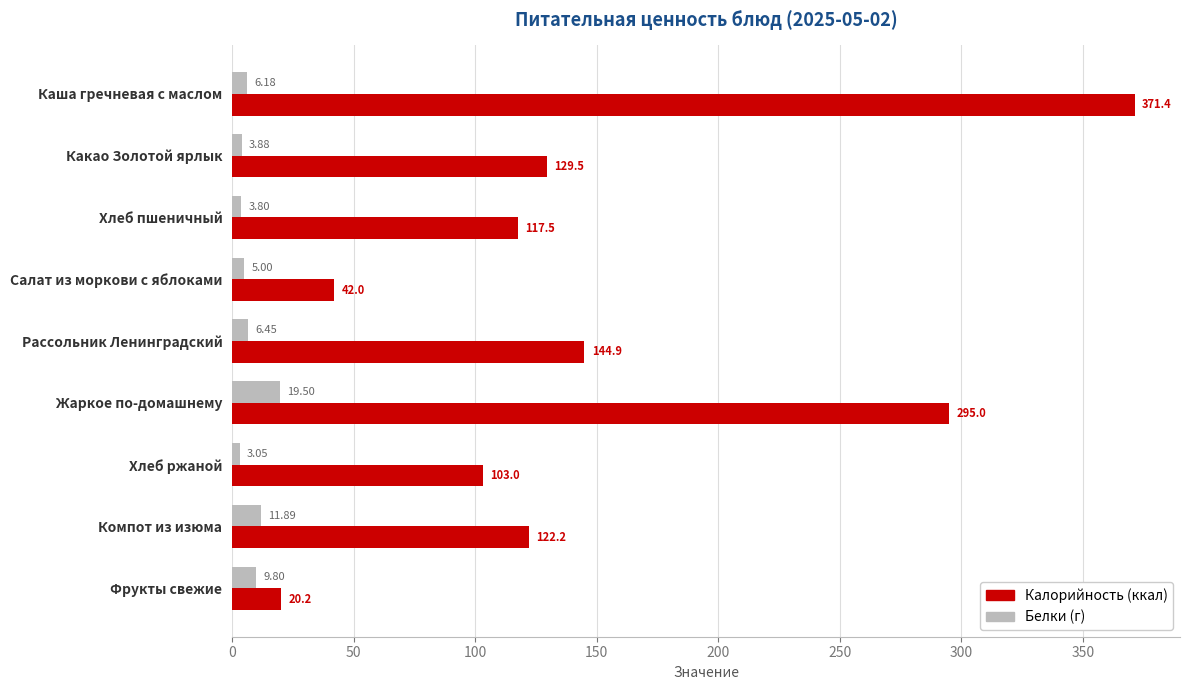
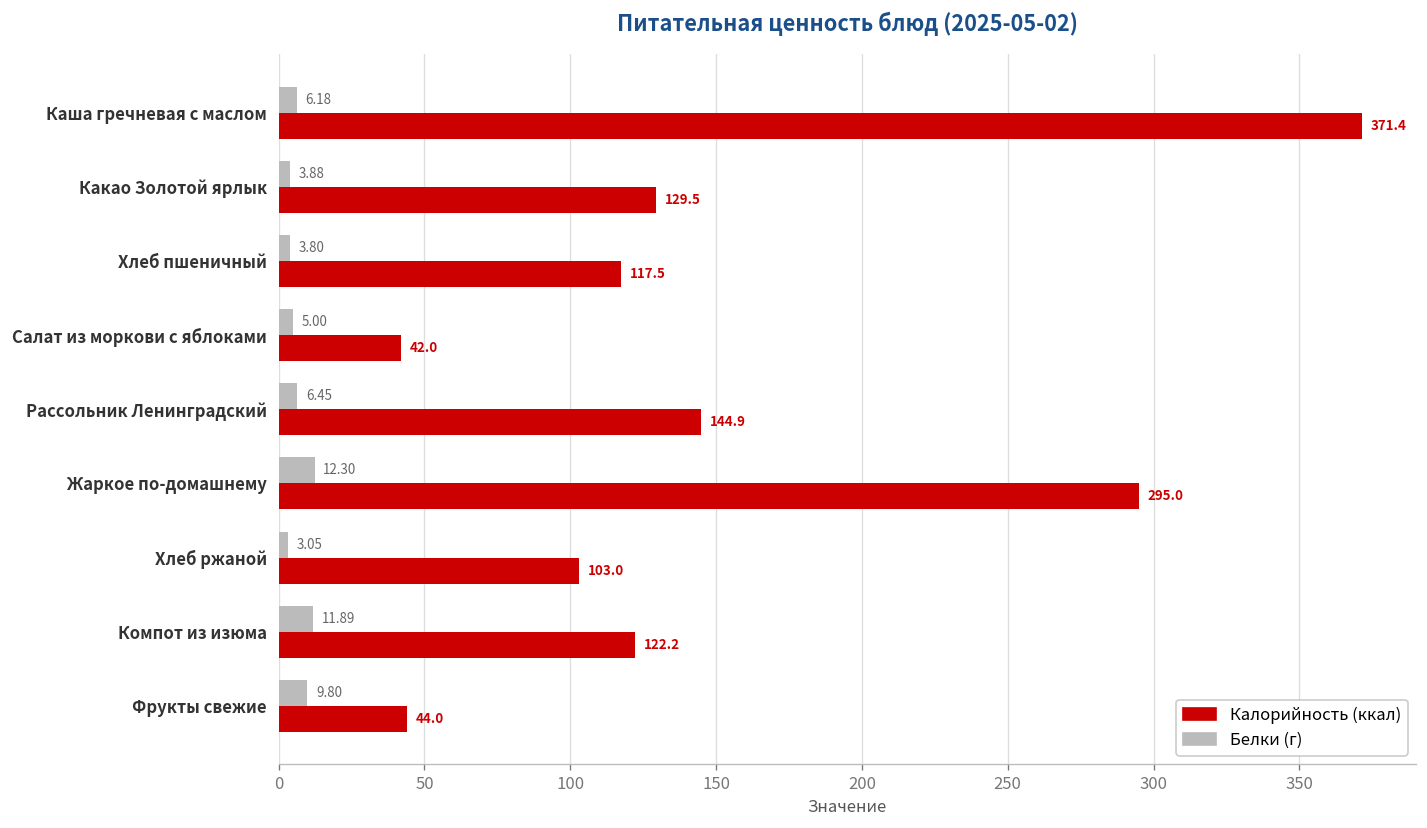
Белки (г), Жаркое по-домашнему: 19.50 -> 12.30
Калорийность (ккал), Фрукты свежие: 20.2 -> 44.0
